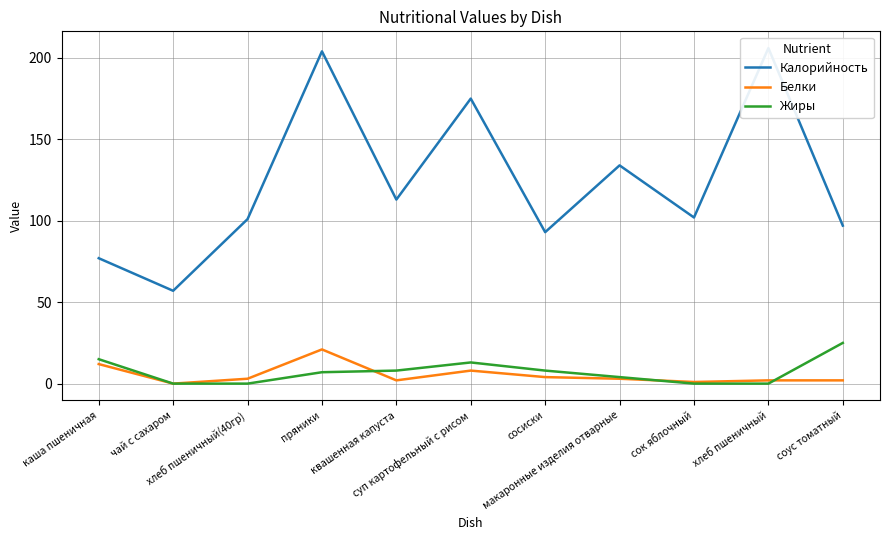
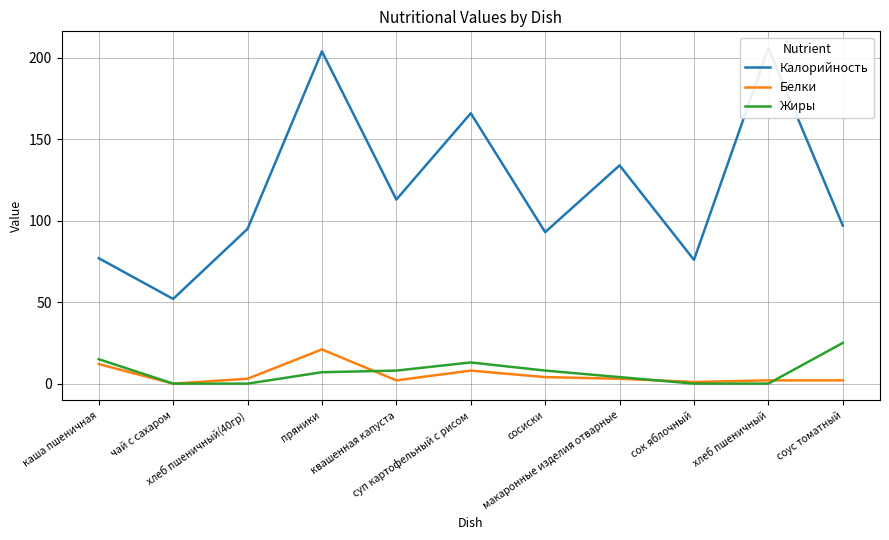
Калорийность, чай с сахаром: 57 -> 52
Калорийность, хлеб пшеничный(40гр): 101 -> 95
Калорийность, суп картофельный с рисом: 175 -> 166
Калорийность, сок яблочный: 102 -> 76
